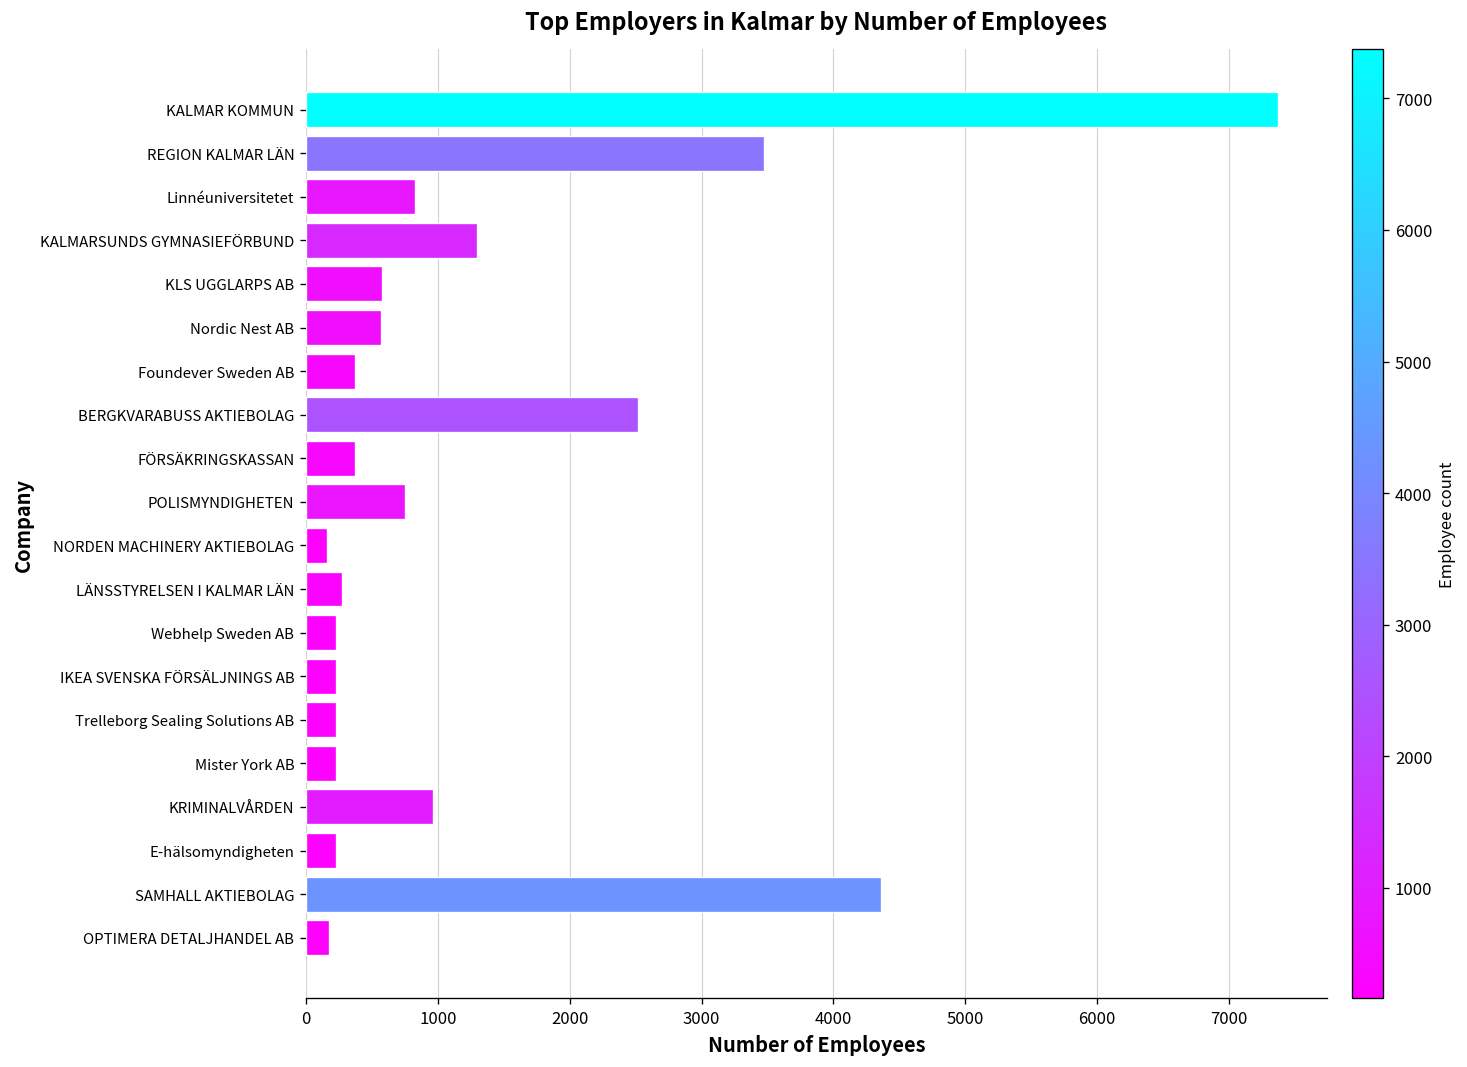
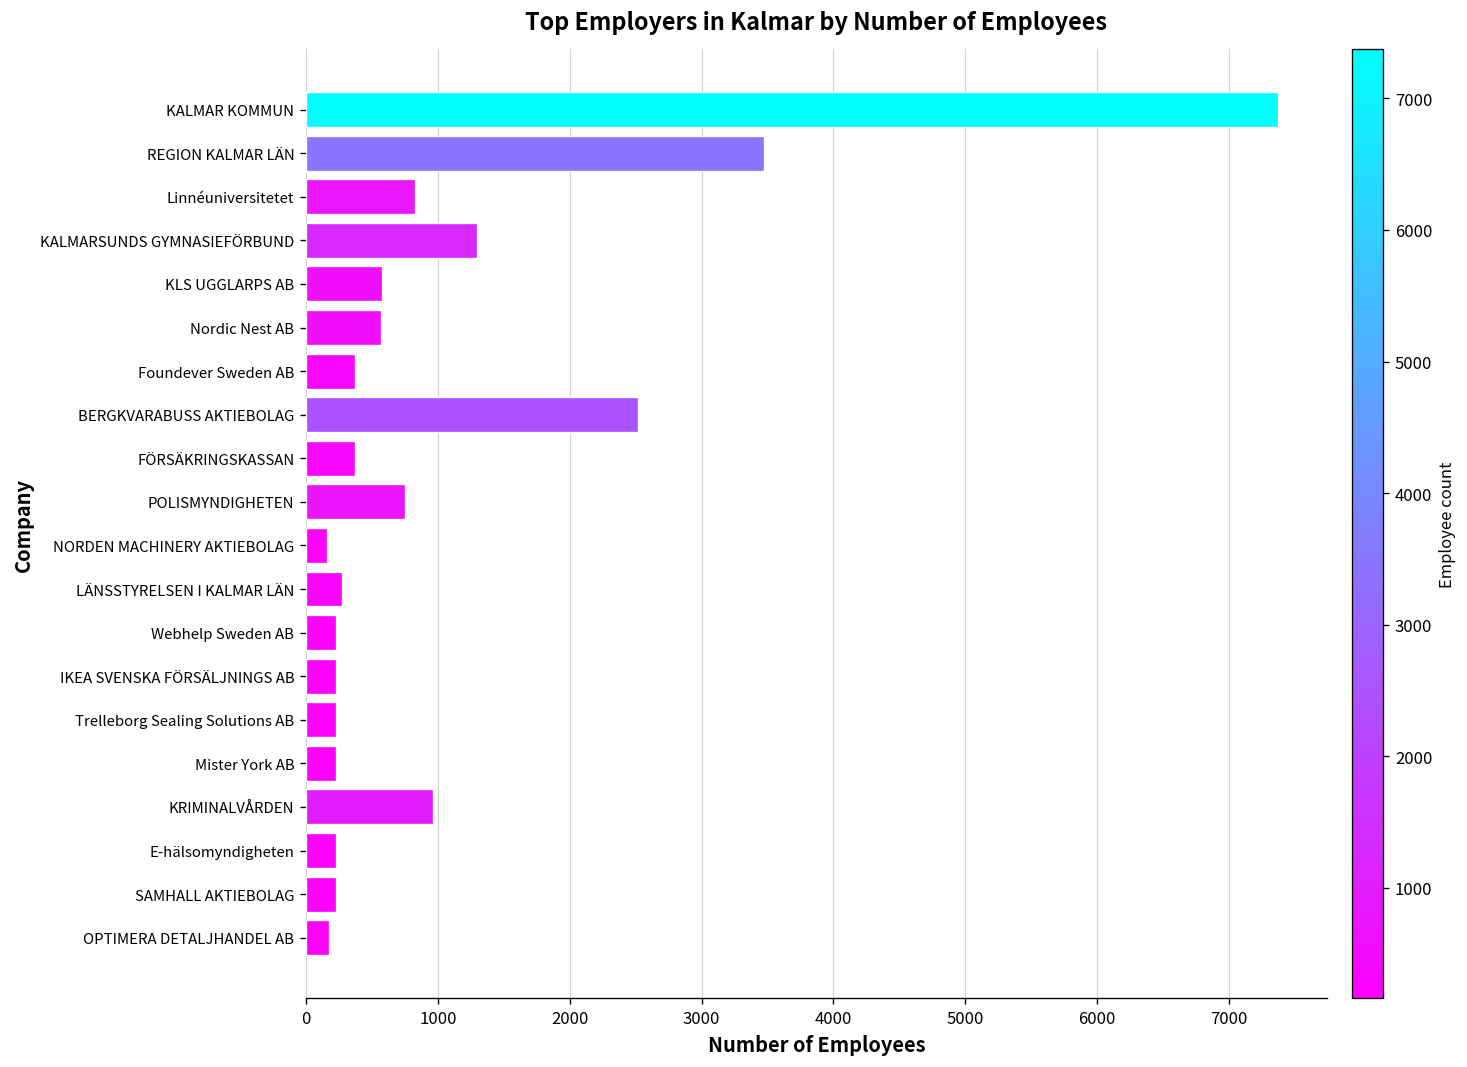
SAMHALL AKTIEBOLAG: 4360 -> 230
